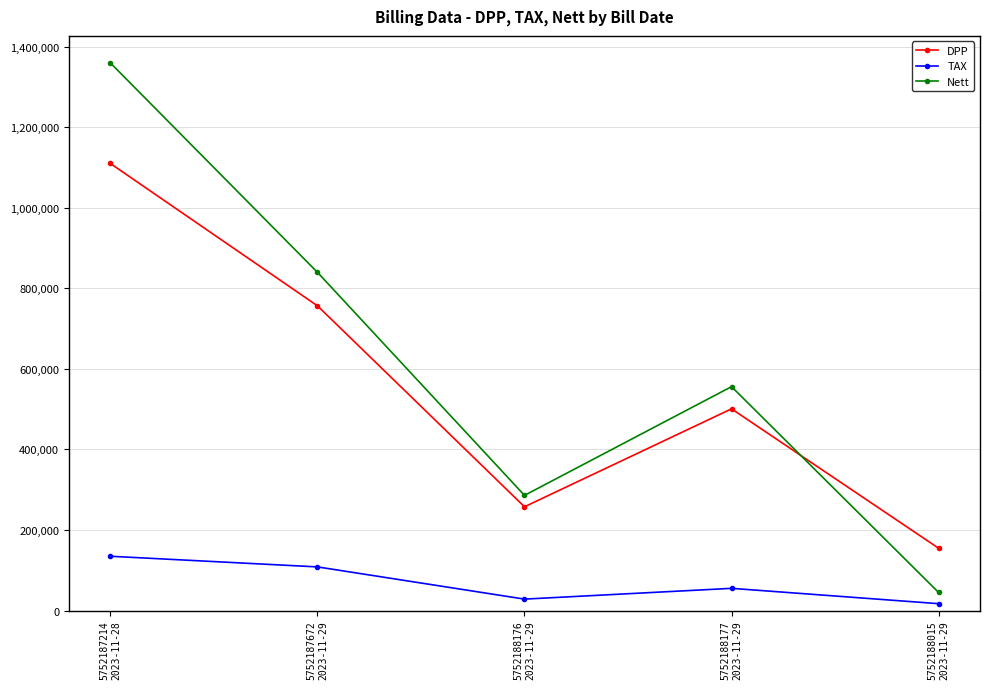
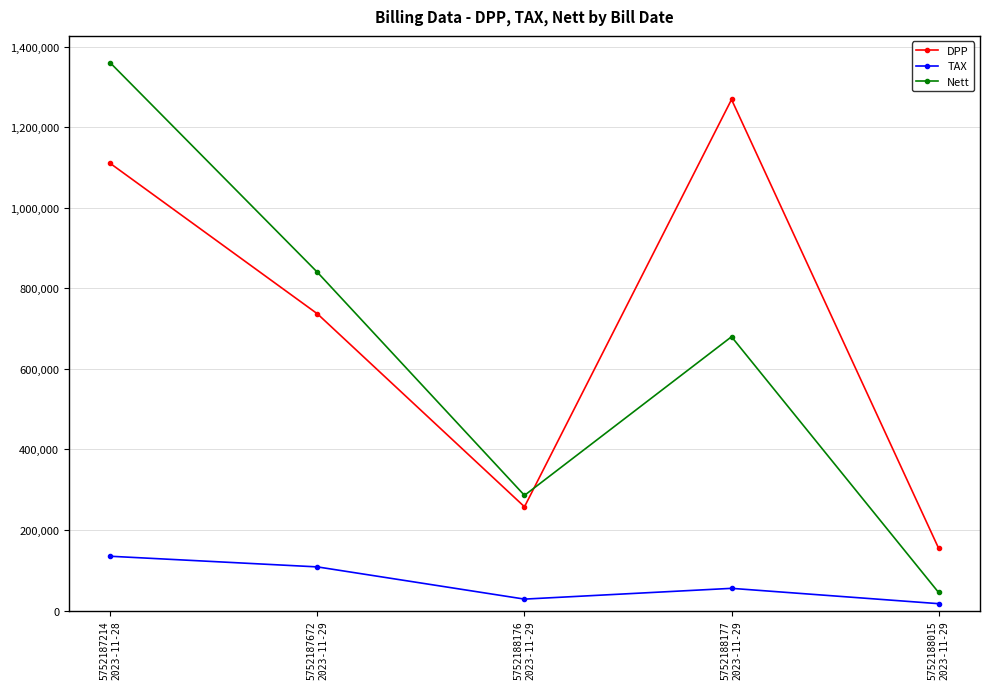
DPP, 5752187672 2023-11-29: 760,000 -> 740,000
DPP, 5752188177 2023-11-29: 500,000 -> 1,270,000
Nett, 5752188177 2023-11-29: 560,000 -> 680,000
